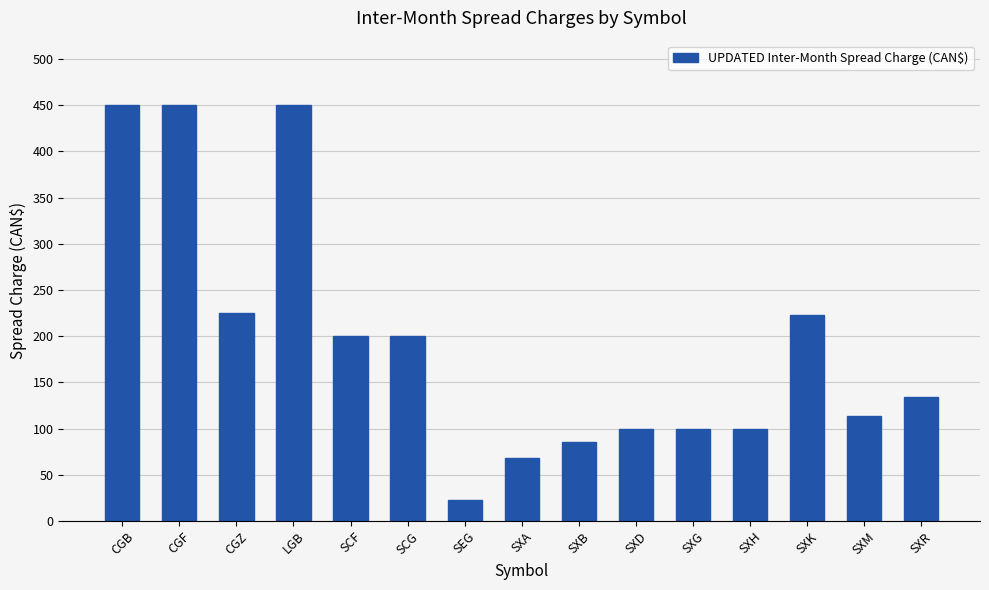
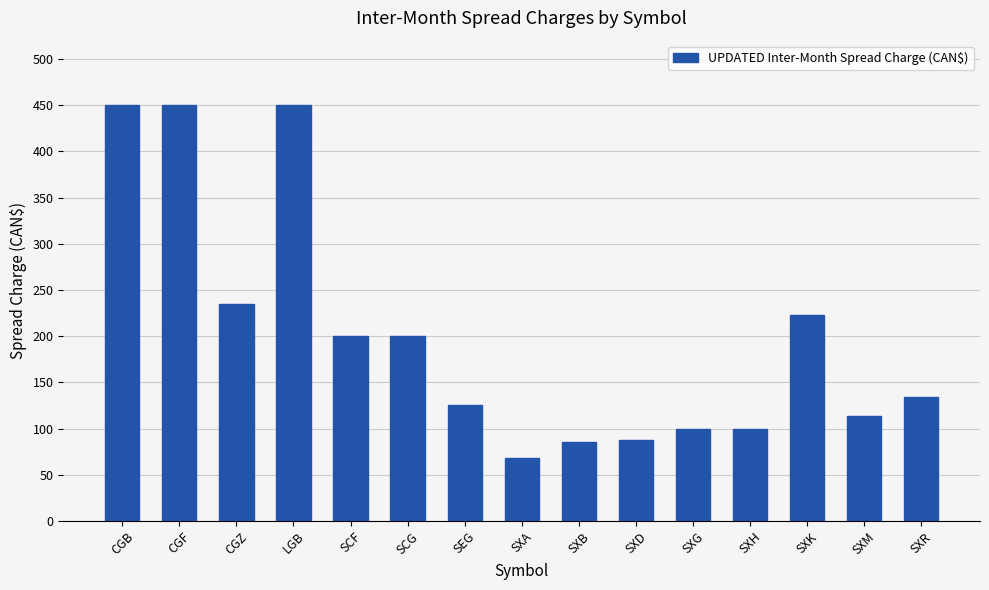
CGZ: 230 -> 240
SEG: 20 -> 130
SXD: 100 -> 90
